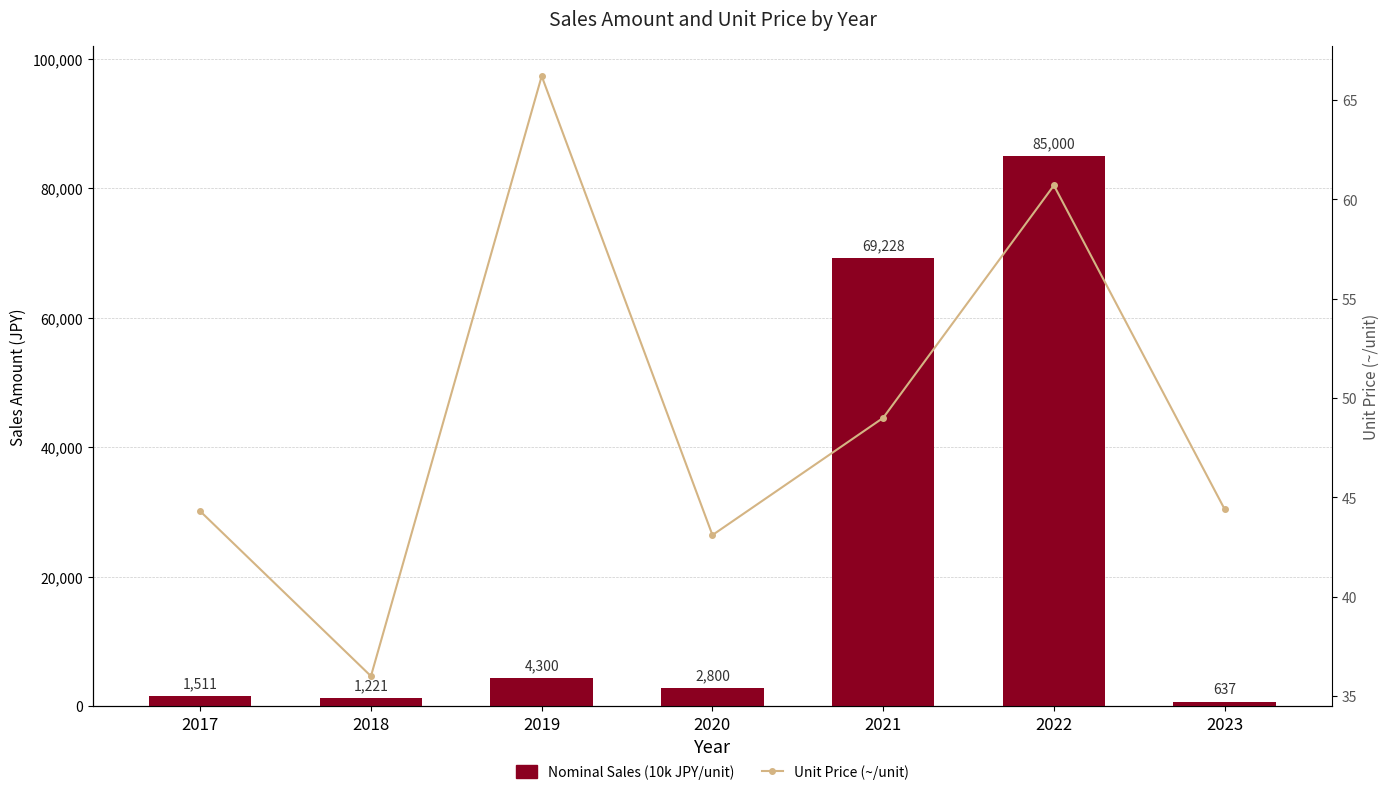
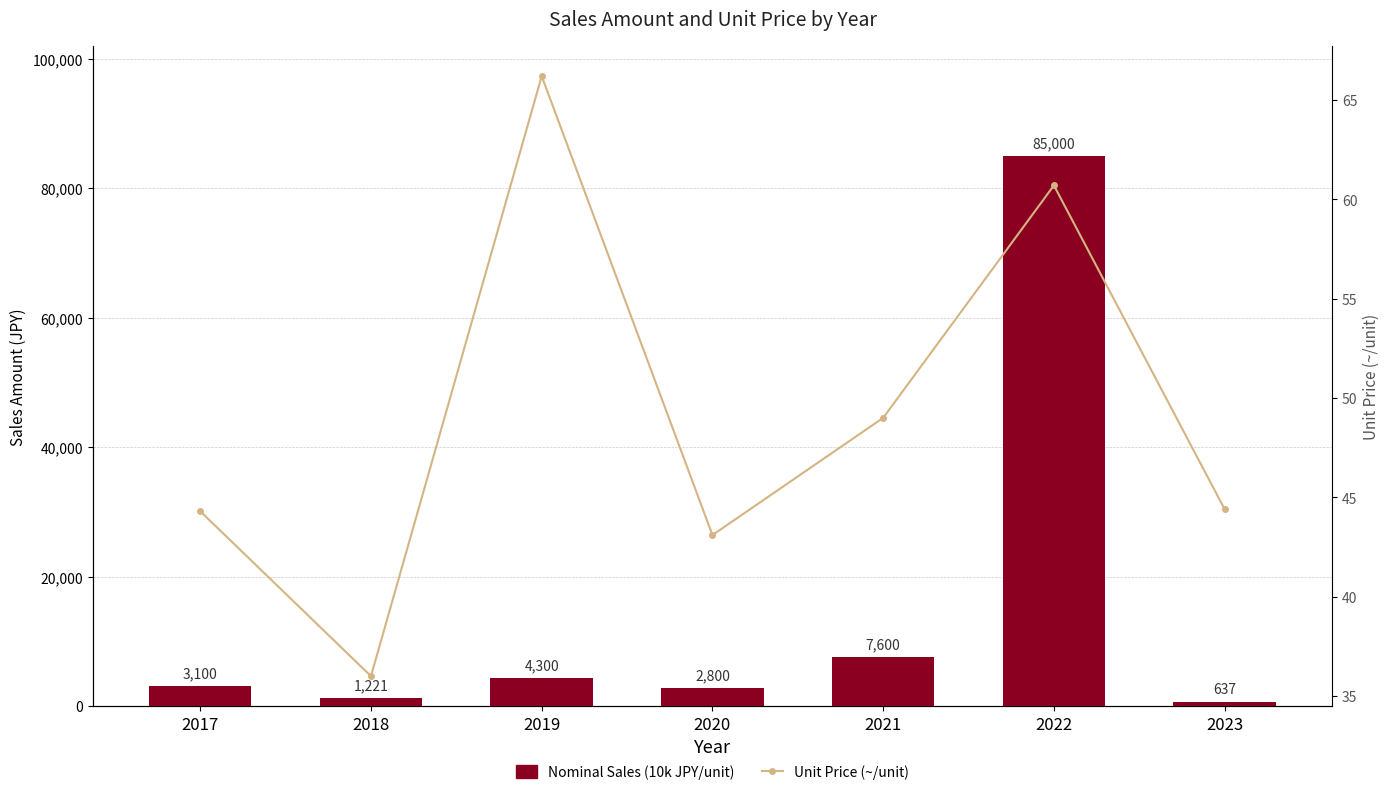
Nominal Sales (10k JPY/unit), 2017: 1,511 -> 3,100
Nominal Sales (10k JPY/unit), 2021: 69,228 -> 7,600
